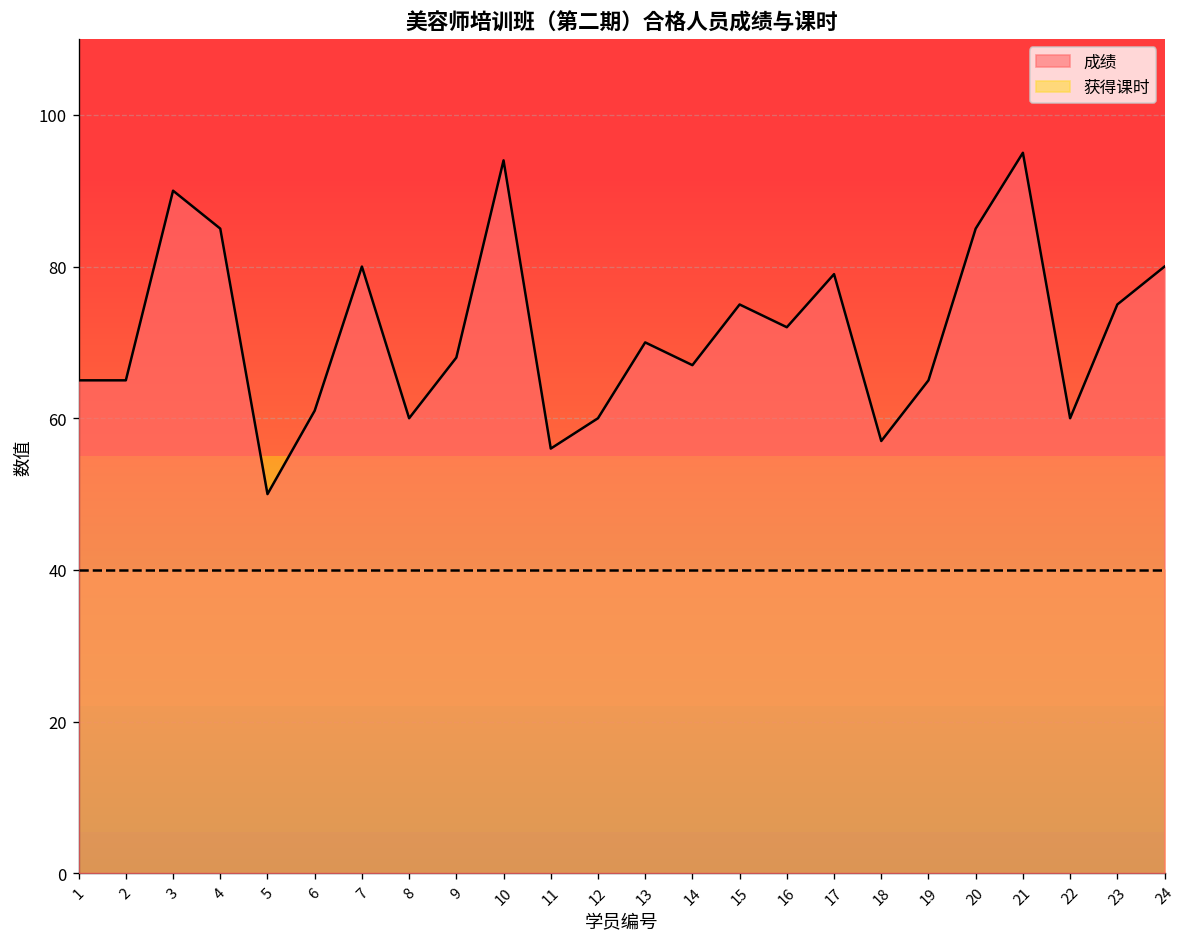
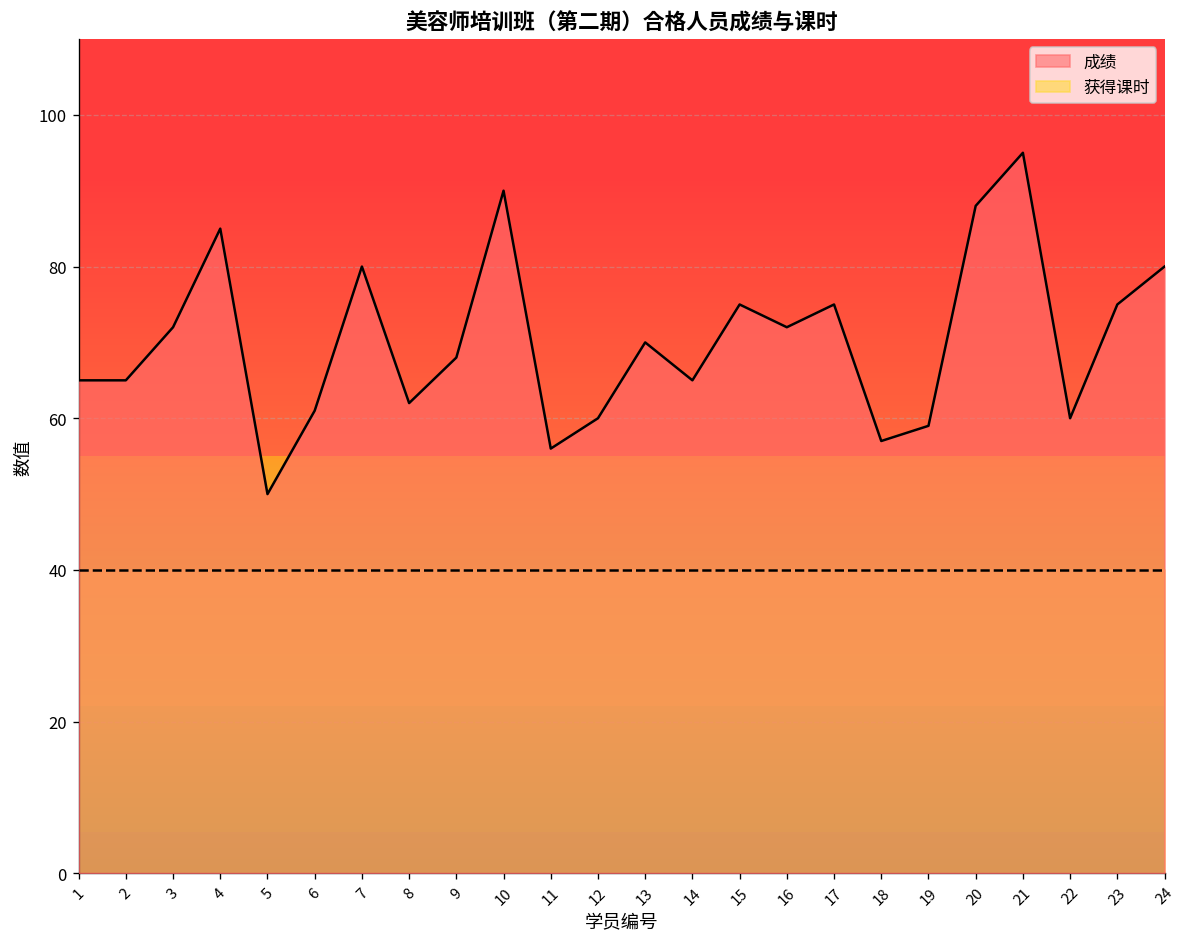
成绩, 3: 90 -> 72
成绩, 8: 60 -> 62
成绩, 10: 94 -> 90
成绩, 14: 67 -> 65
成绩, 17: 79 -> 75
成绩, 19: 65 -> 59
成绩, 20: 85 -> 88
